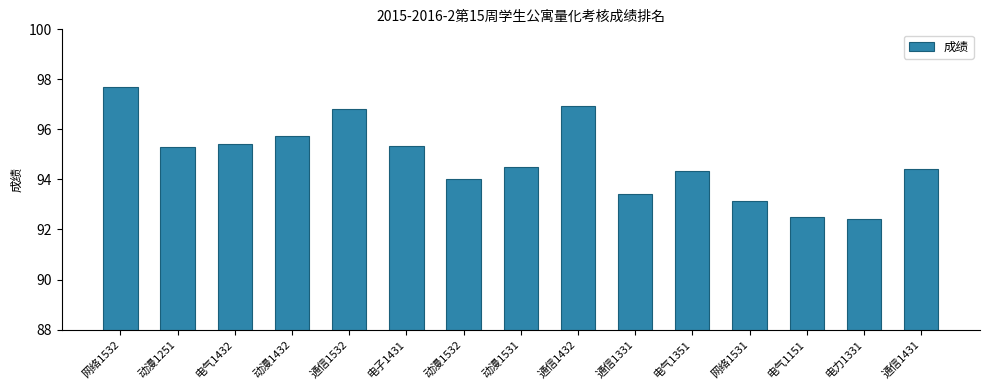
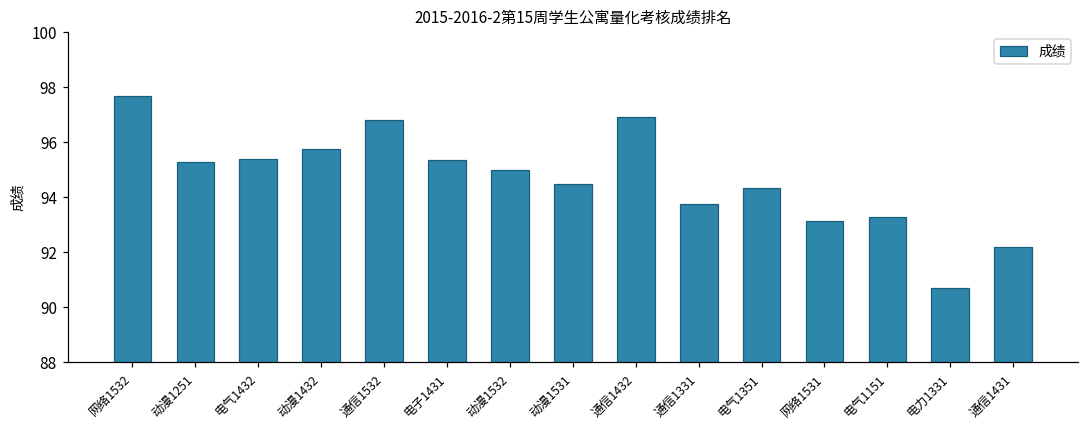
动漫1532: 94 -> 95
通信1331: 93.4 -> 93.8
电气1151: 92.5 -> 93.3
电力1331: 92.4 -> 90.7
通信1431: 94.4 -> 92.2
